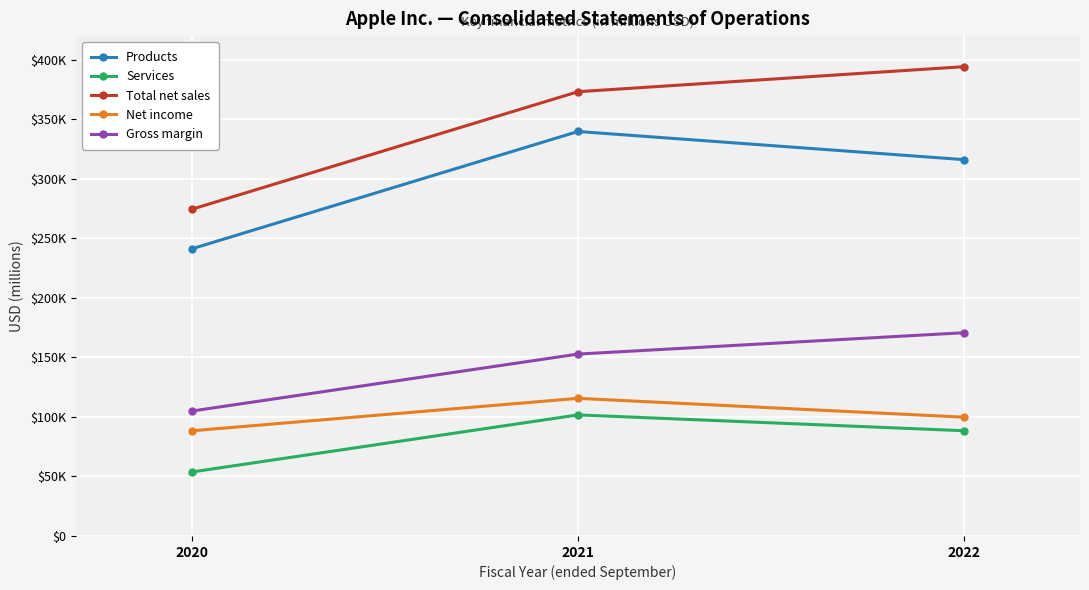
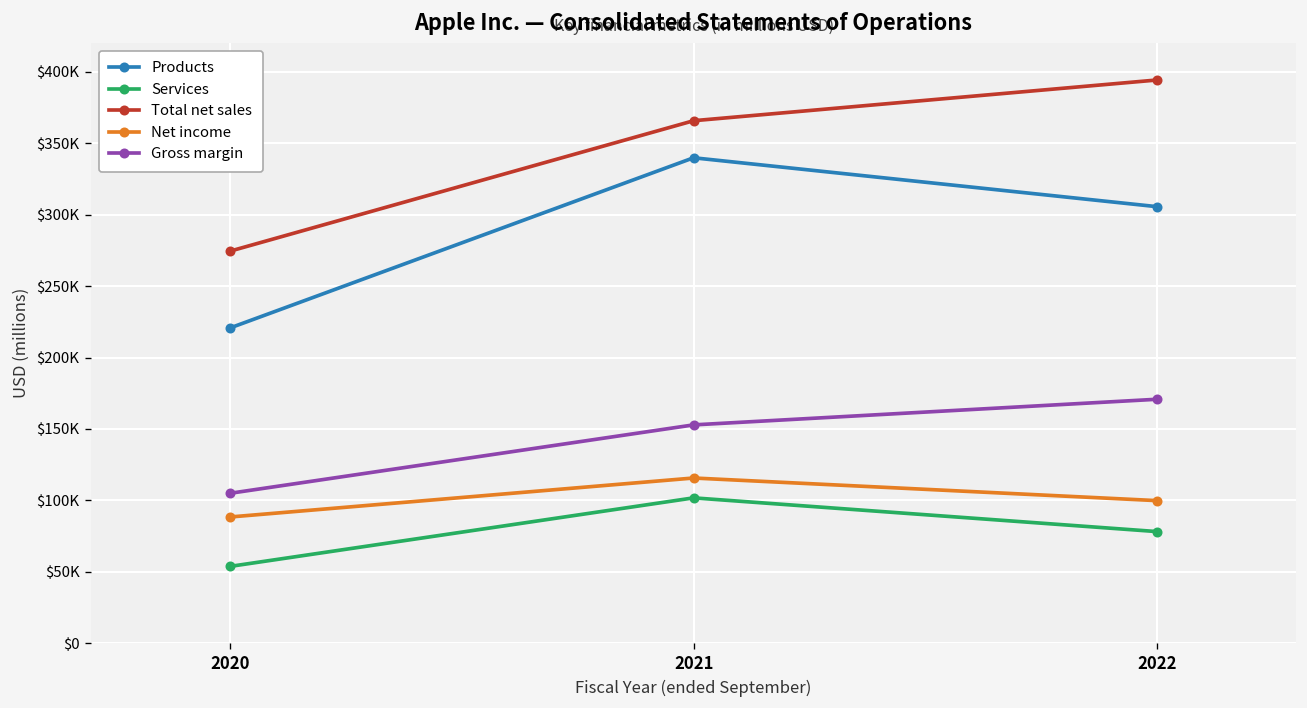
Products, 2020: $241000 -> $221000
Total net sales, 2021: $373000 -> $366000
Products, 2022: $316000 -> $306000
Services, 2022: $88000 -> $78000
